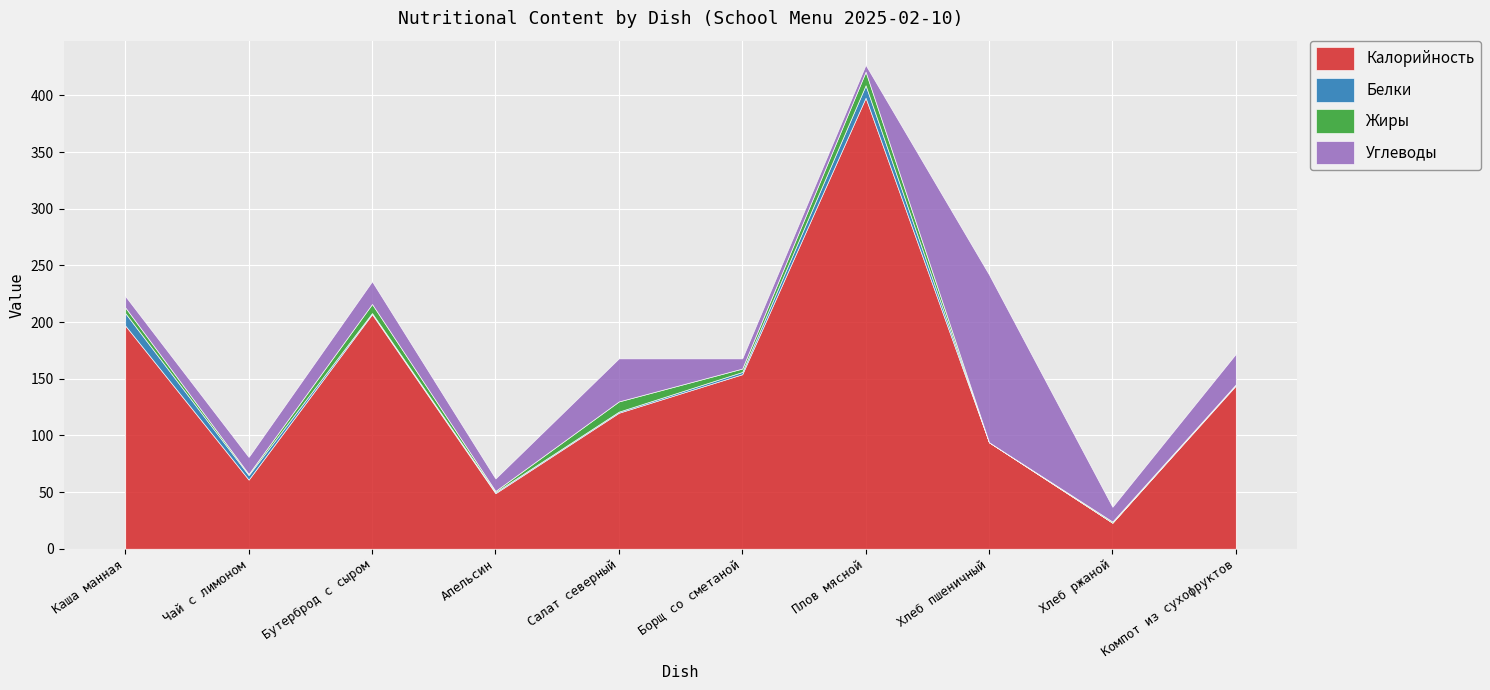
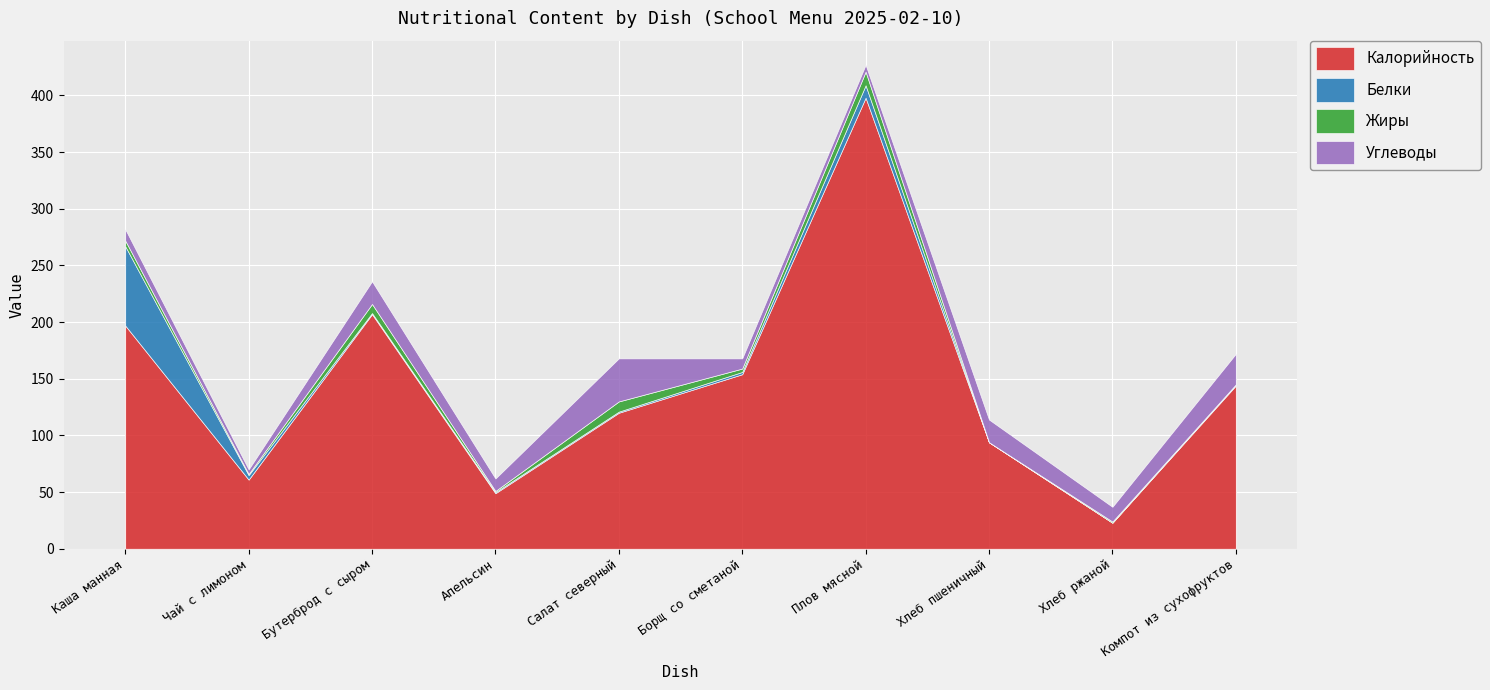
Белки, Каша манная: 11 -> 70
Углеводы, Чай с лимоном: 15 -> 4
Углеводы, Хлеб пшеничный: 148 -> 20
